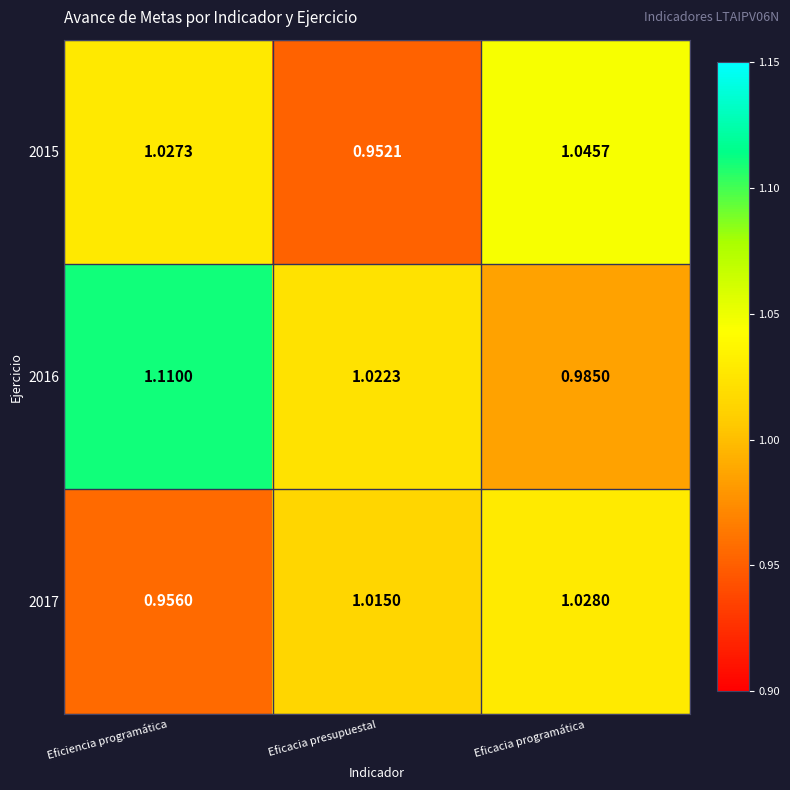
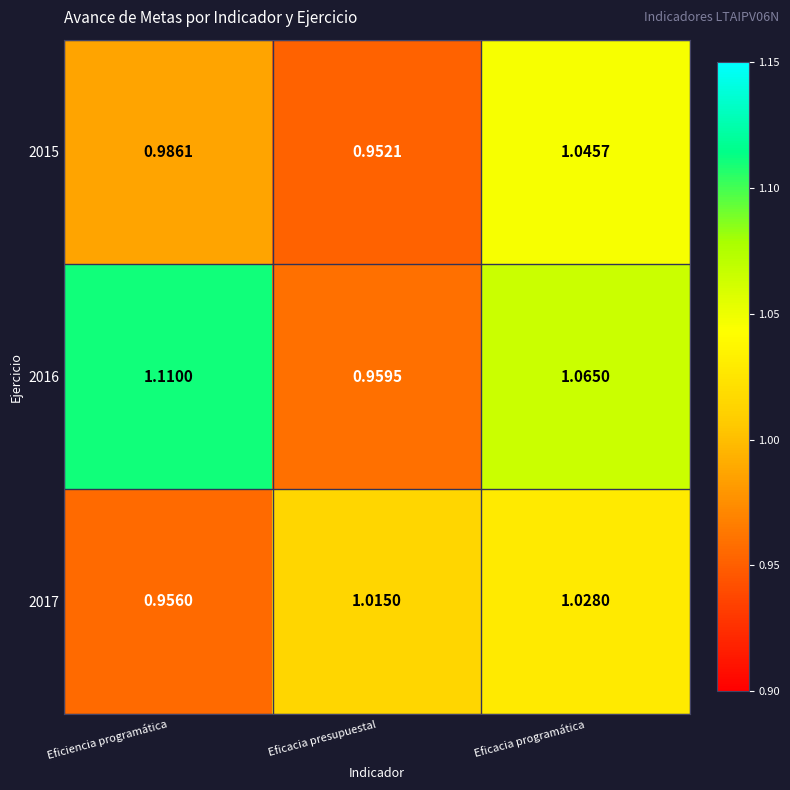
2015, Eficiencia programática: 1.0273 -> 0.9861
2016, Eficacia presupuestal: 1.0223 -> 0.9595
2016, Eficacia programática: 0.9850 -> 1.0650
